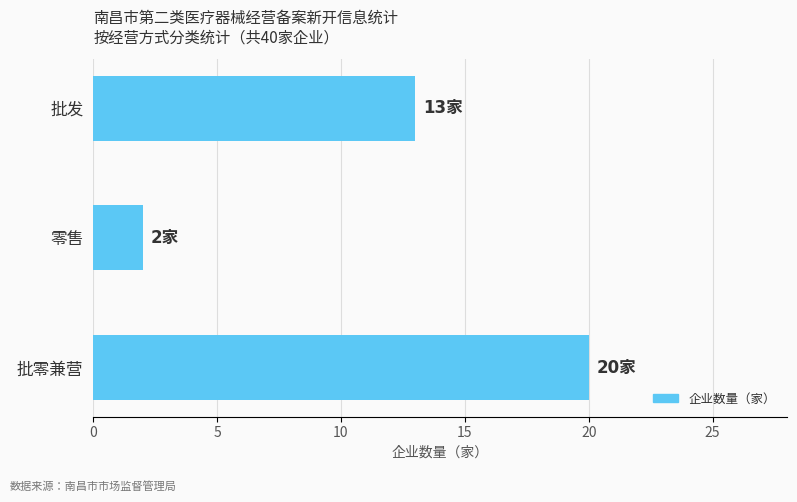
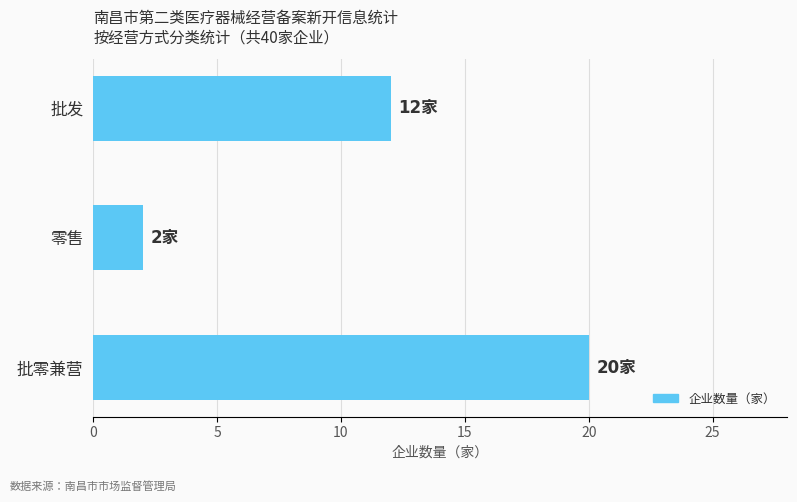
批发: 13家 -> 12家
